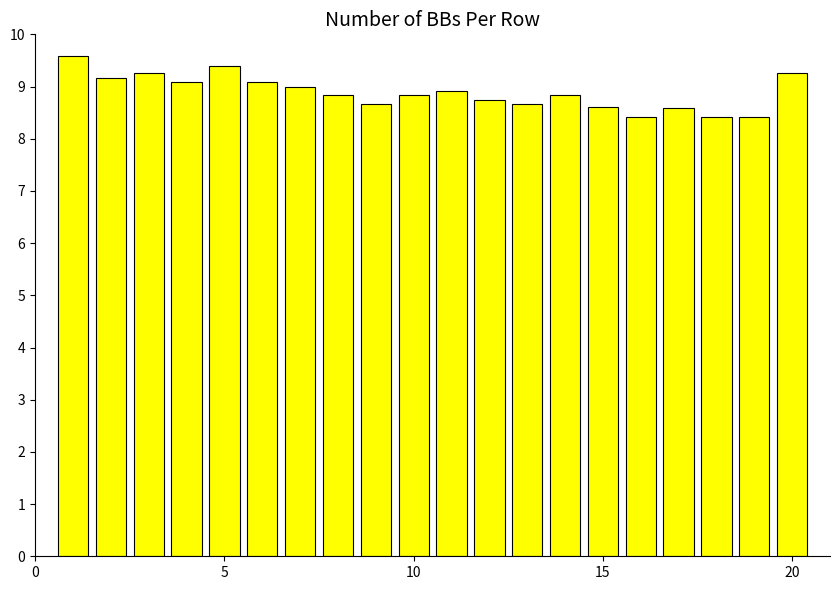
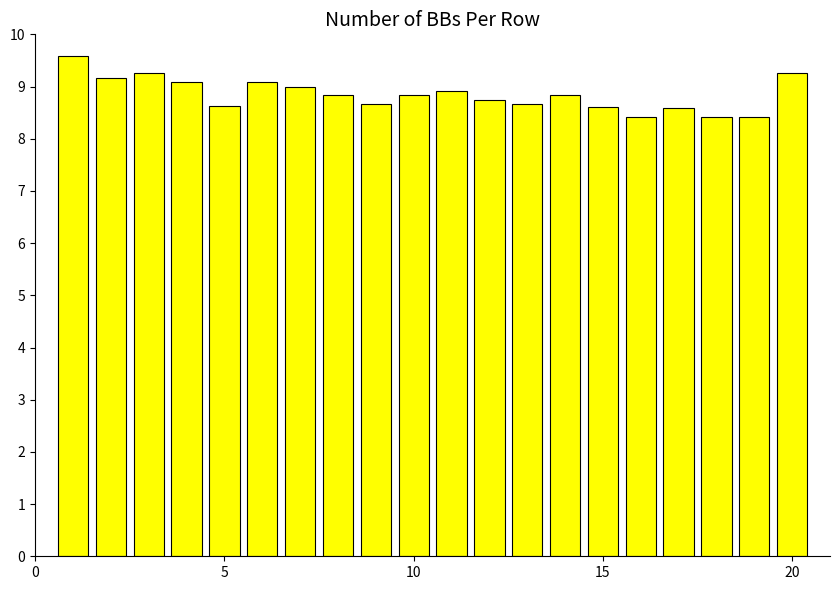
5: 9.4 -> 8.6
